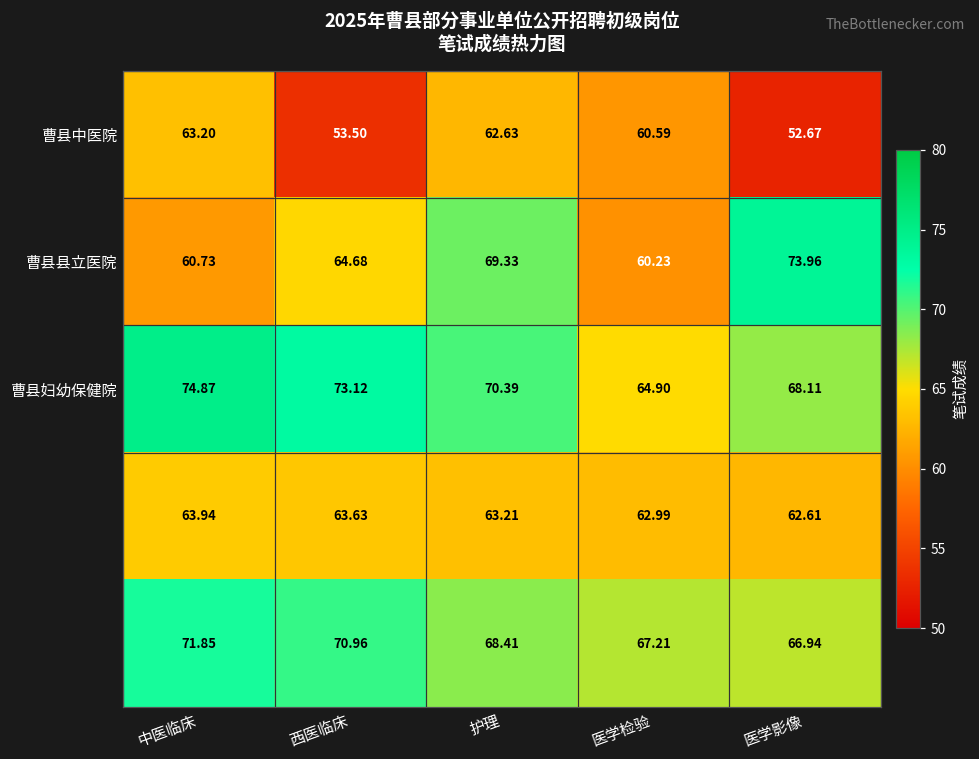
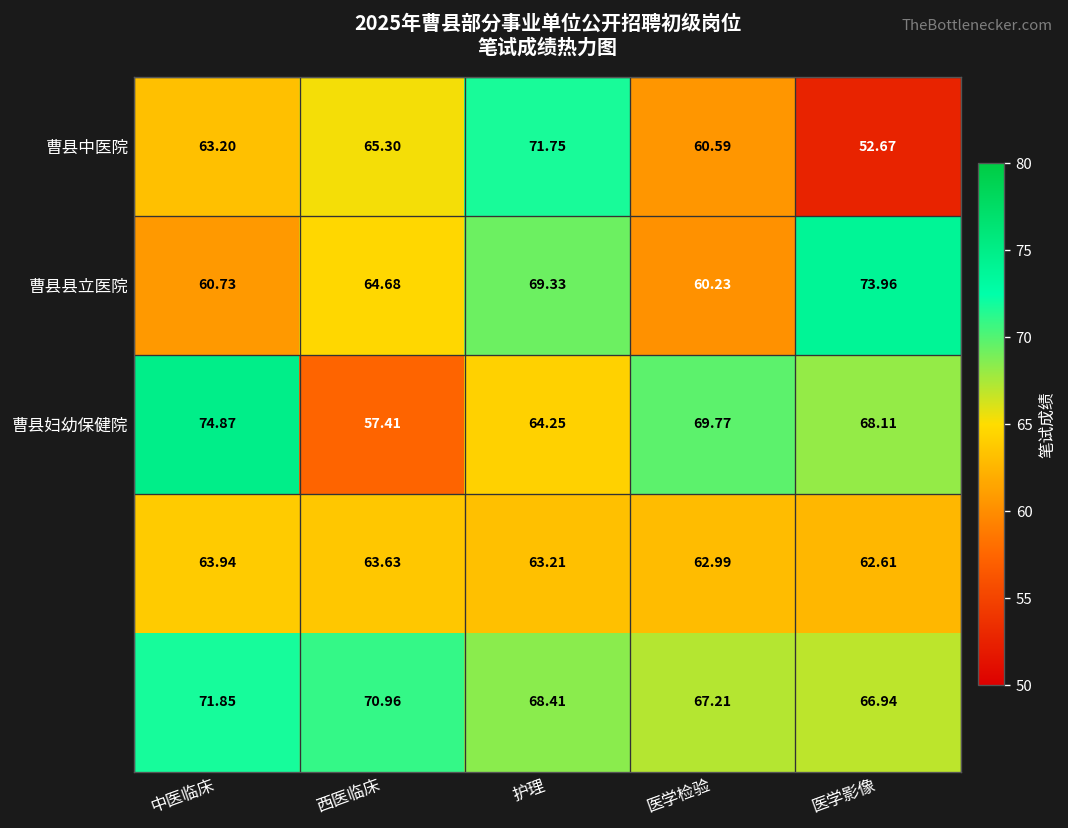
曹县中医院, 西医临床: 53.50 -> 65.30
曹县中医院, 护理: 62.63 -> 71.75
曹县妇幼保健院, 西医临床: 73.12 -> 57.41
曹县妇幼保健院, 护理: 70.39 -> 64.25
曹县妇幼保健院, 医学检验: 64.90 -> 69.77
